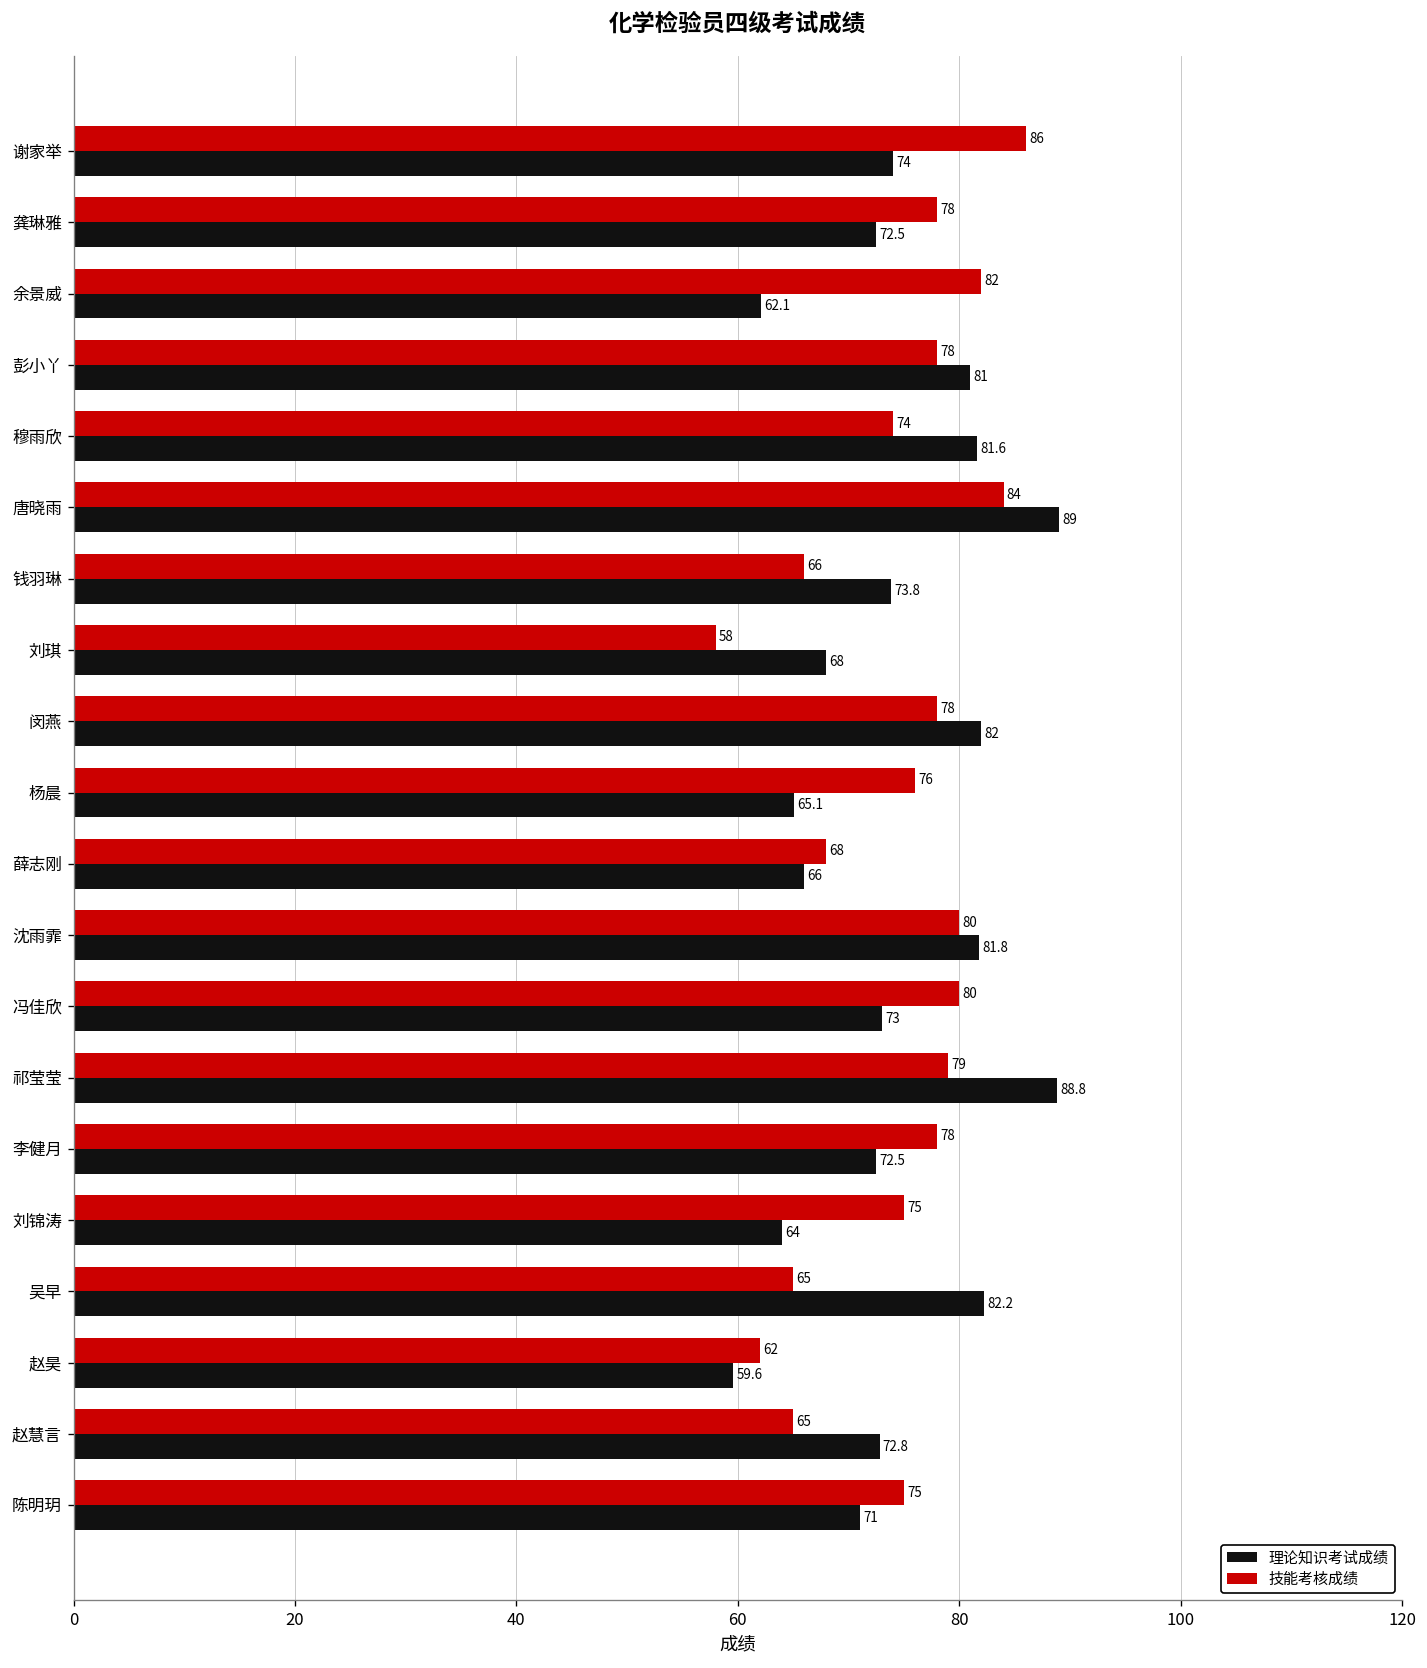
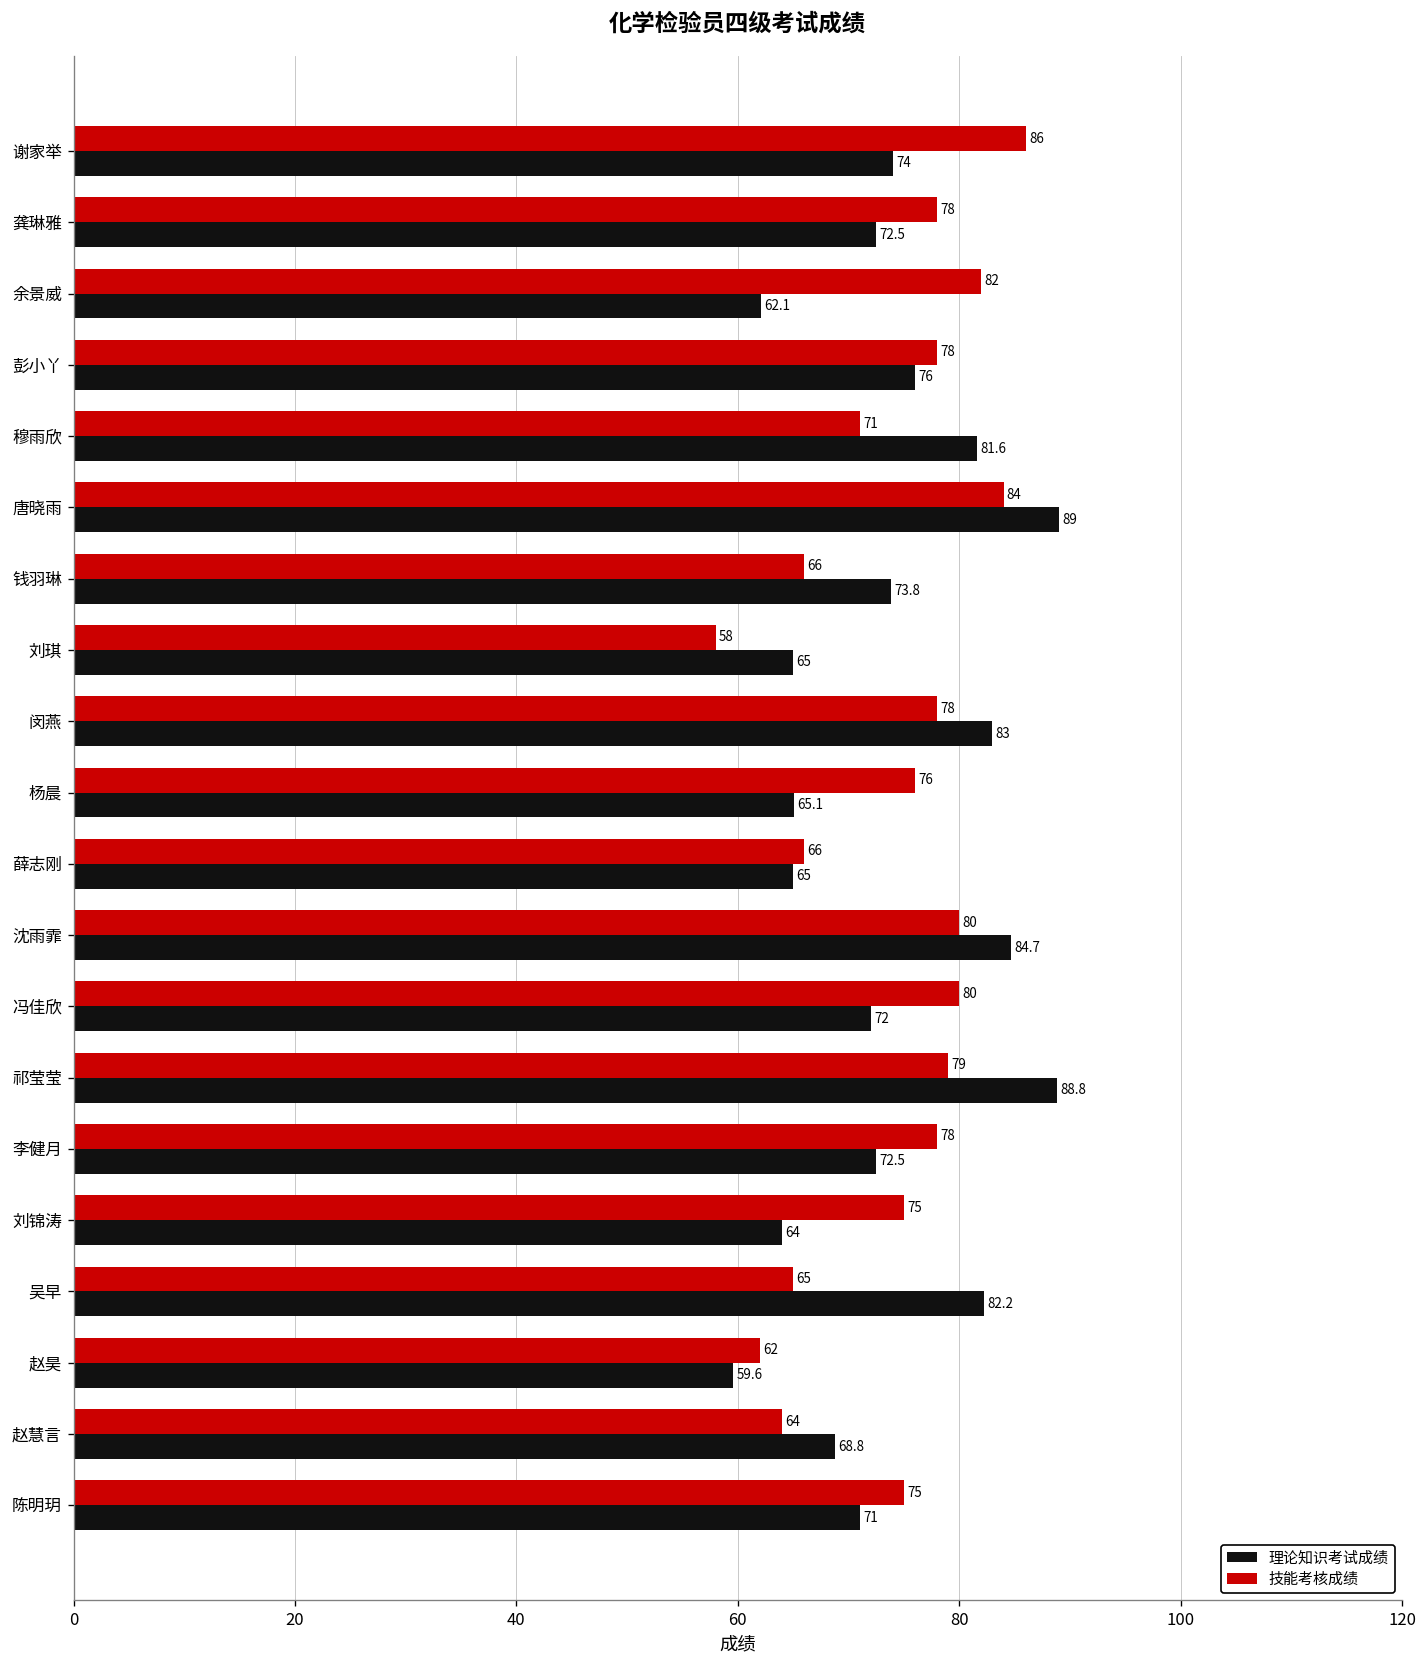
理论知识考试成绩, 彭小丫: 81 -> 76
技能考核成绩, 穆雨欣: 74 -> 71
理论知识考试成绩, 刘琪: 68 -> 65
理论知识考试成绩, 闵燕: 82 -> 83
技能考核成绩, 薛志刚: 68 -> 66
理论知识考试成绩, 薛志刚: 66 -> 65
理论知识考试成绩, 沈雨霏: 81.8 -> 84.7
理论知识考试成绩, 冯佳欣: 73 -> 72
技能考核成绩, 赵慧言: 65 -> 64
理论知识考试成绩, 赵慧言: 72.8 -> 68.8
